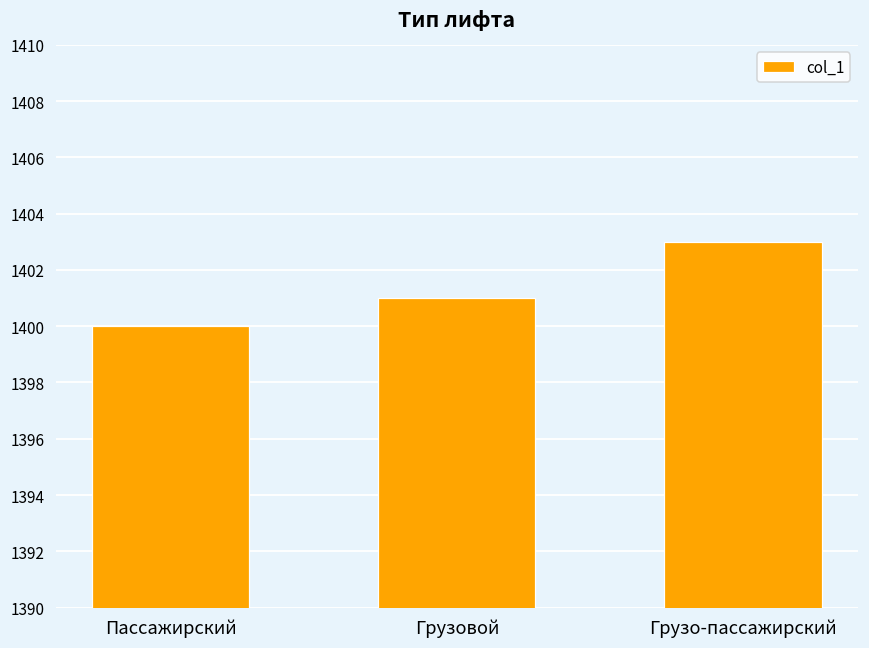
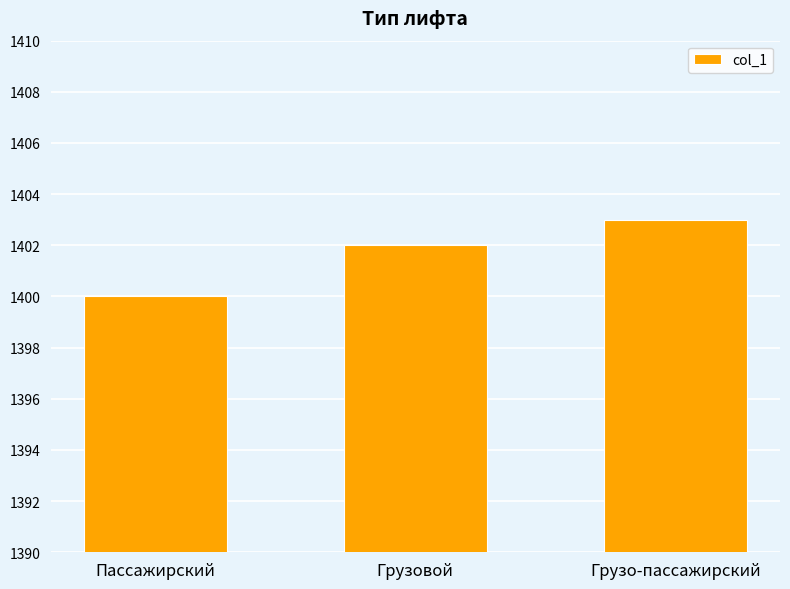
Грузовой: 1401 -> 1402
